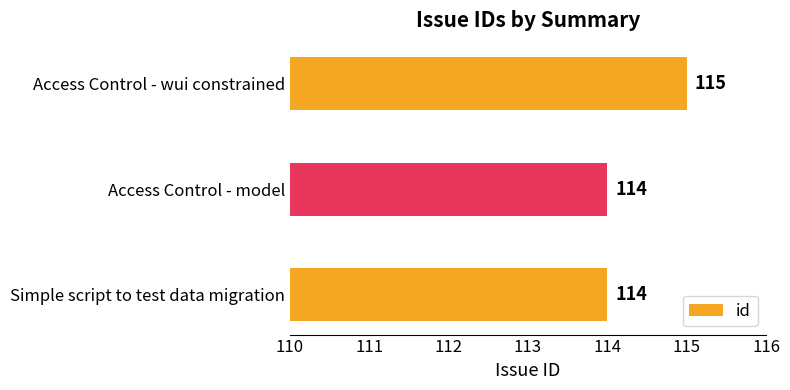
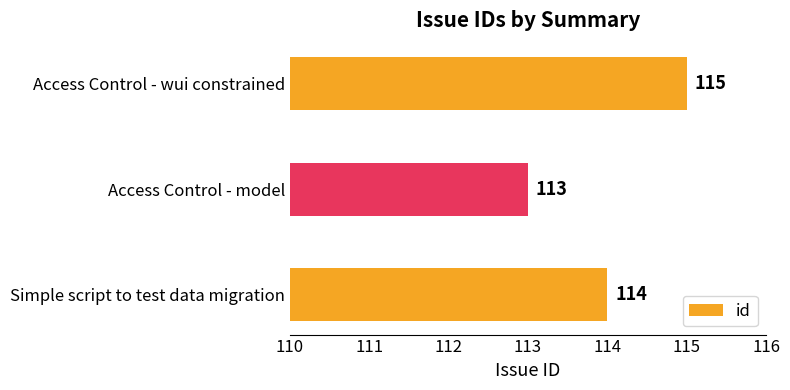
Access Control - model: 114 -> 113
